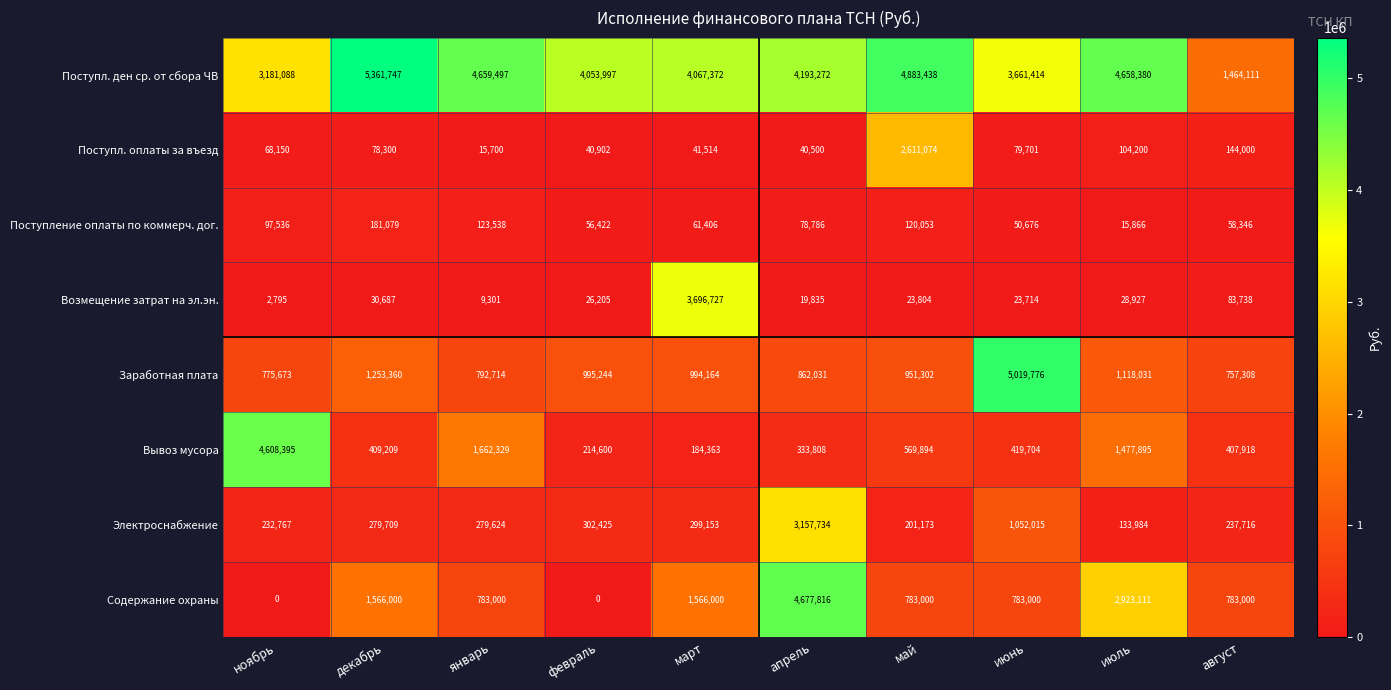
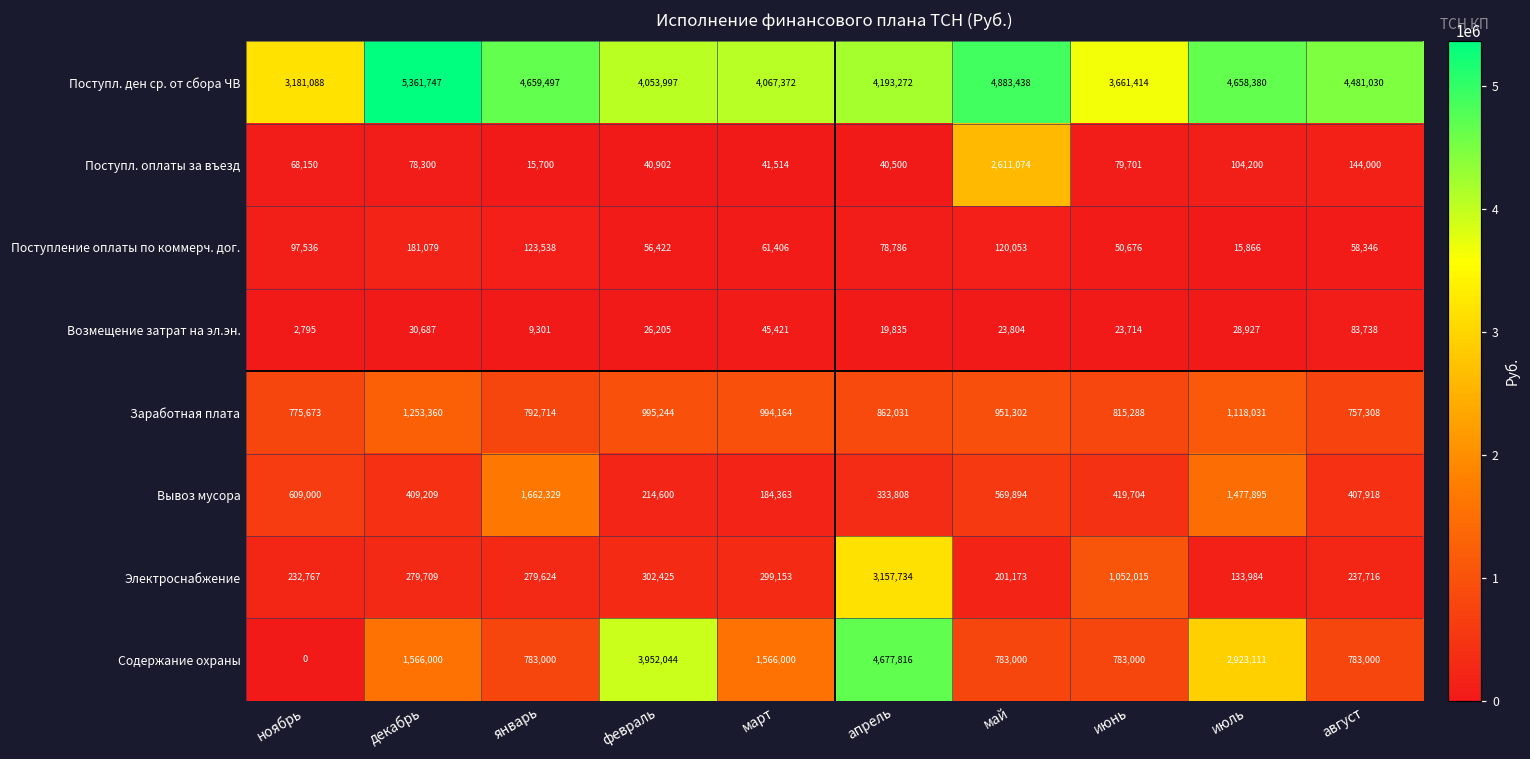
Поступл. ден ср. от сбора ЧВ, август: 1,464,111 -> 4,481,030
Возмещение затрат на эл.эн., март: 3,696,727 -> 45,421
Заработная плата, июнь: 5,019,776 -> 815,288
Вывоз мусора, ноябрь: 4,608,395 -> 609,000
Содержание охраны, февраль: 0 -> 3,952,044
